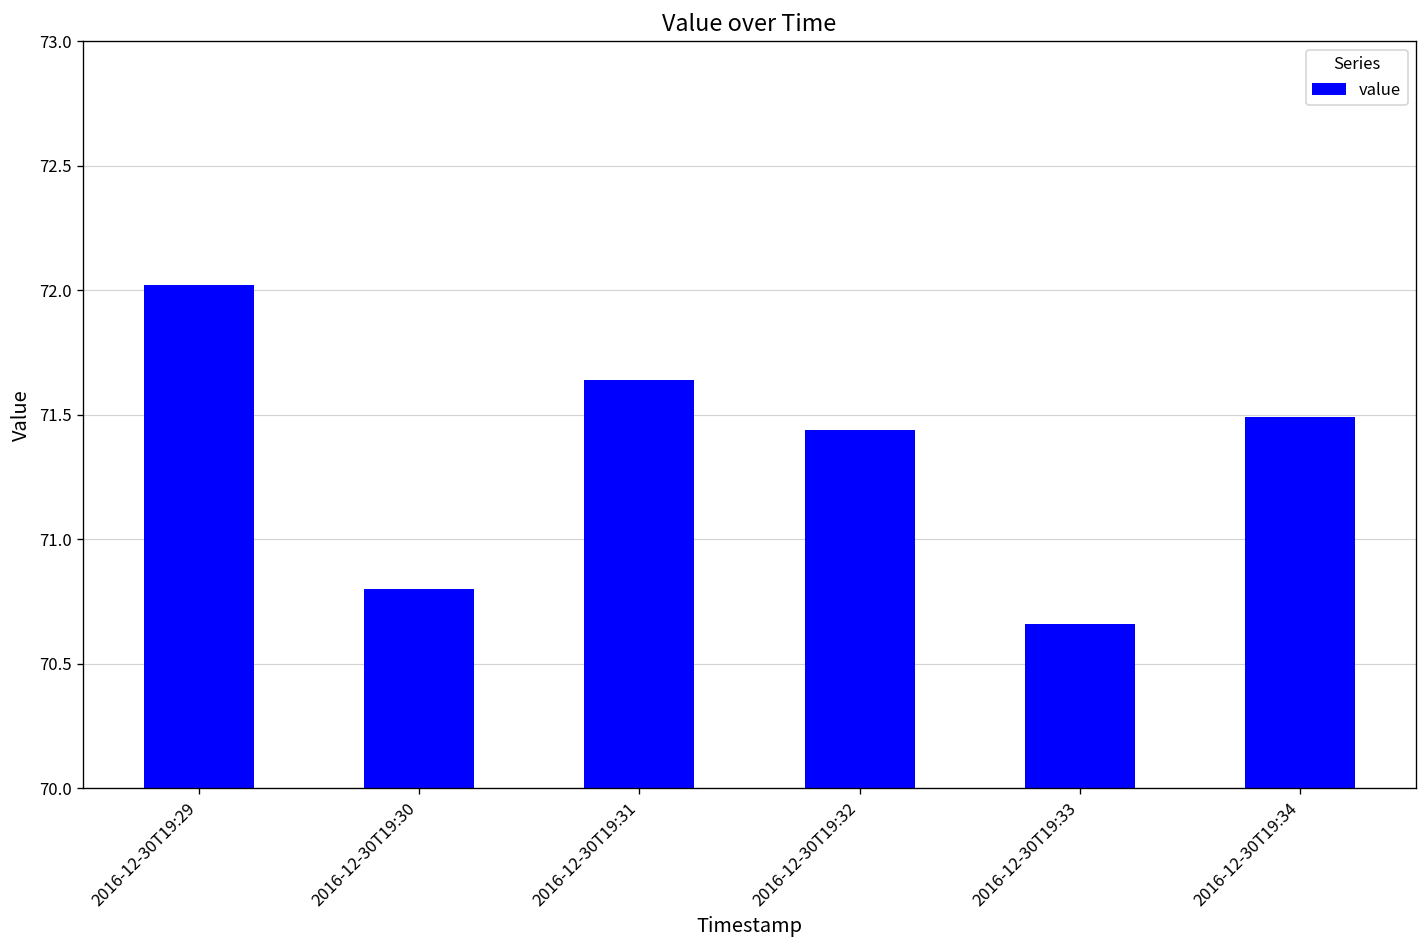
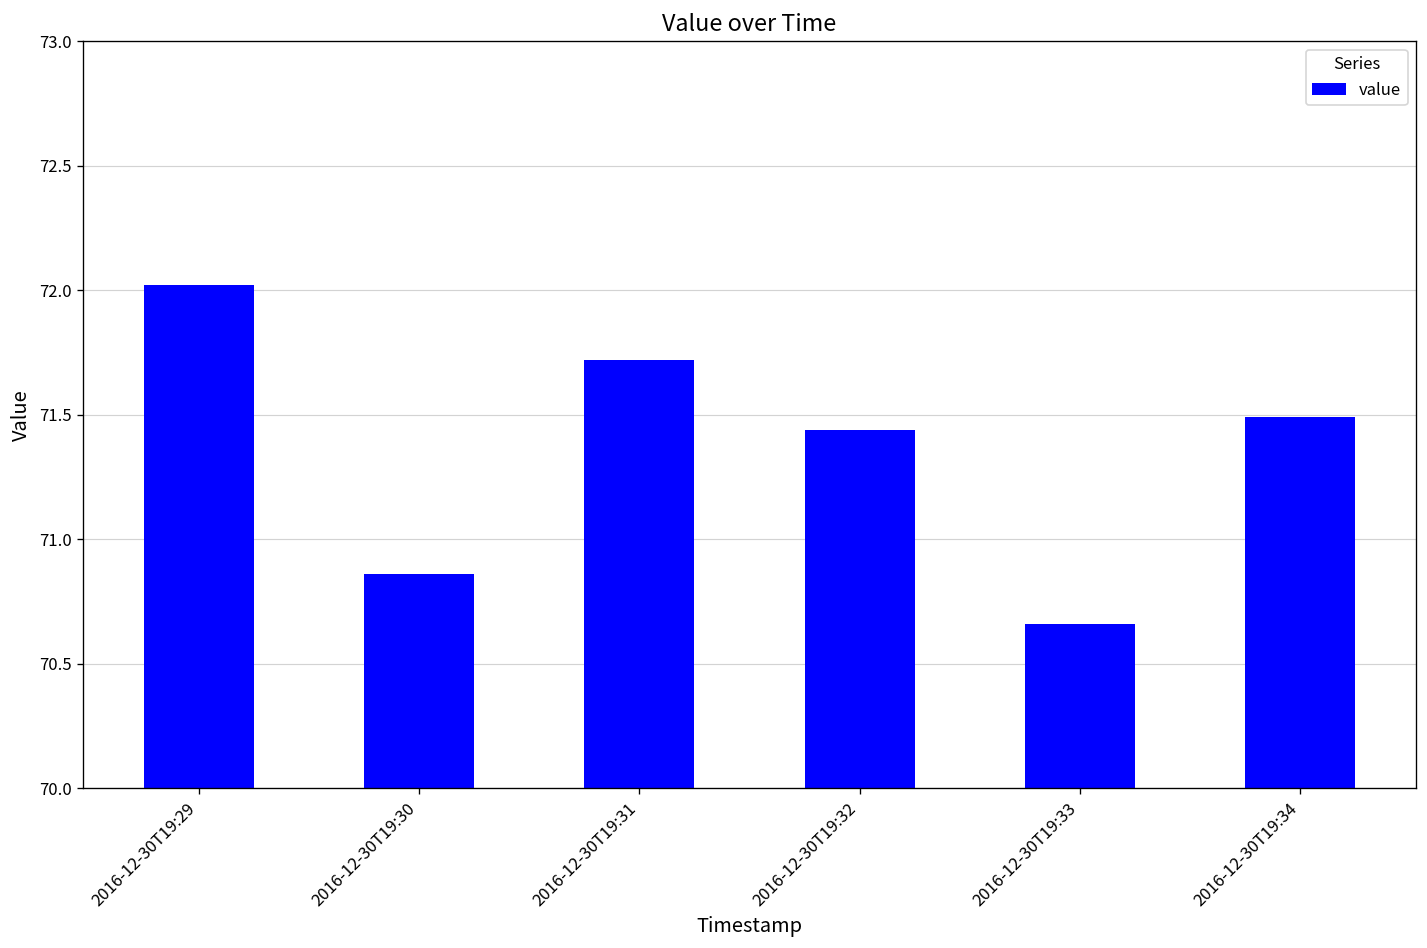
2016-12-30T19:30: 70.80 -> 70.86
2016-12-30T19:31: 71.64 -> 71.72
